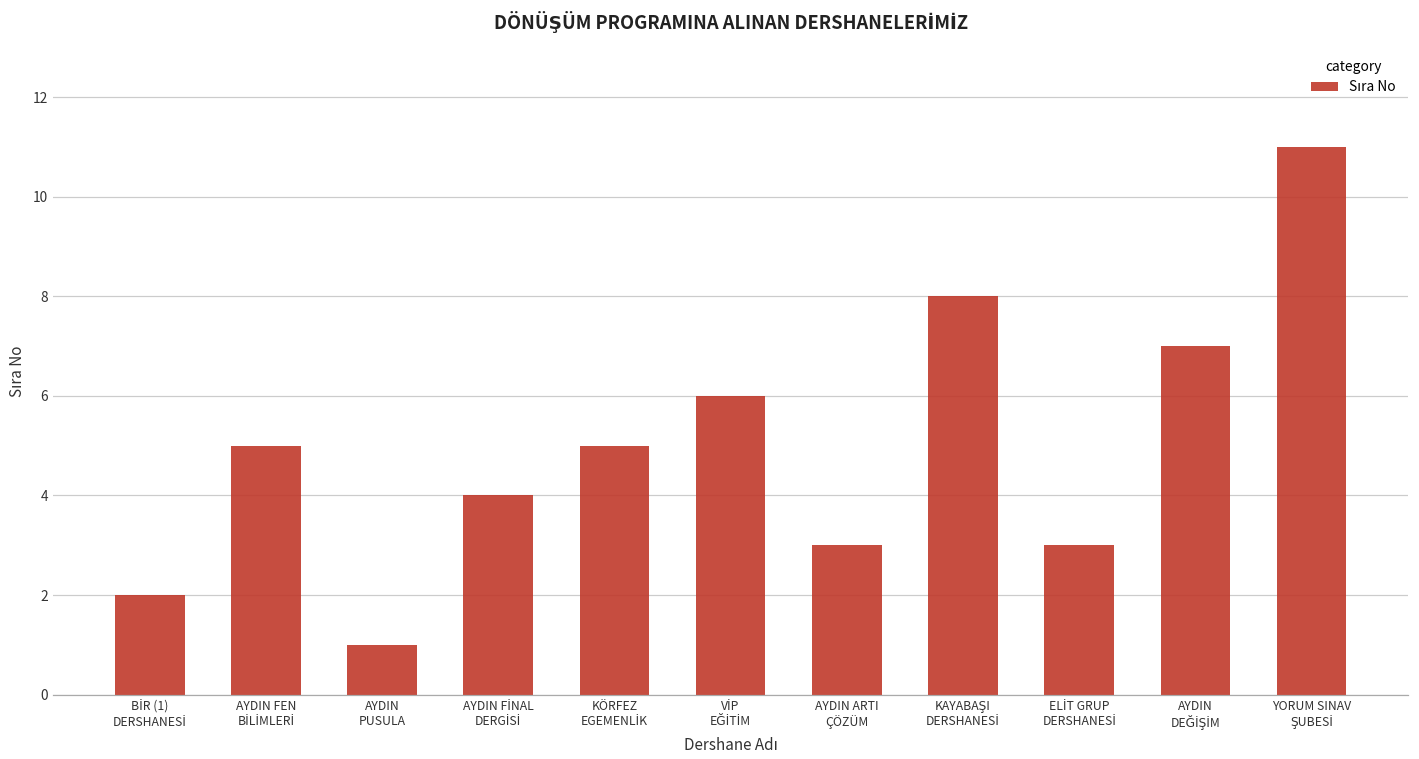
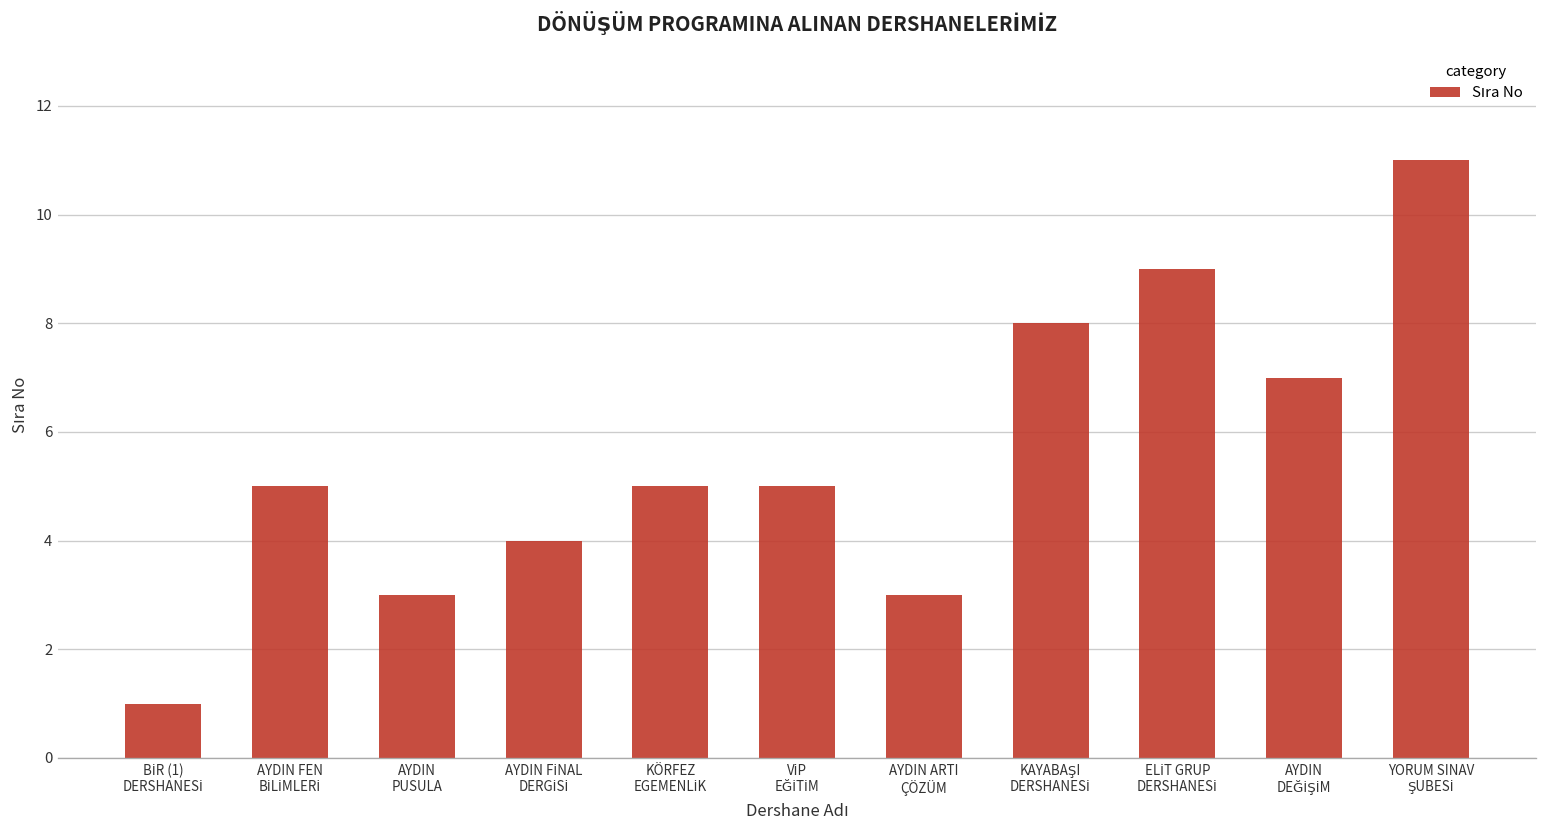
BİR (1) DERSHANESİ: 2 -> 1
AYDIN PUSULA: 1 -> 3
VİP EĞİTİM: 6 -> 5
ELİT GRUP DERSHANESİ: 3 -> 9
